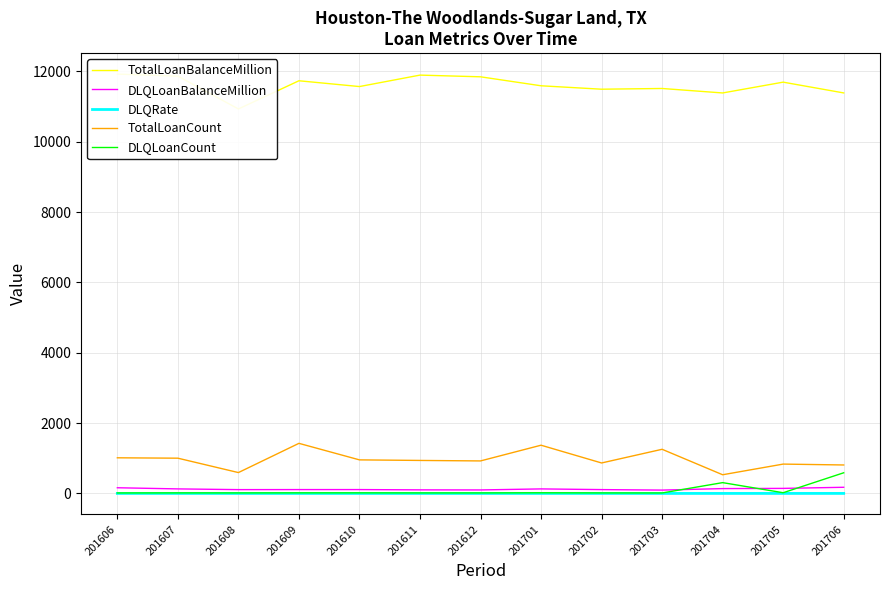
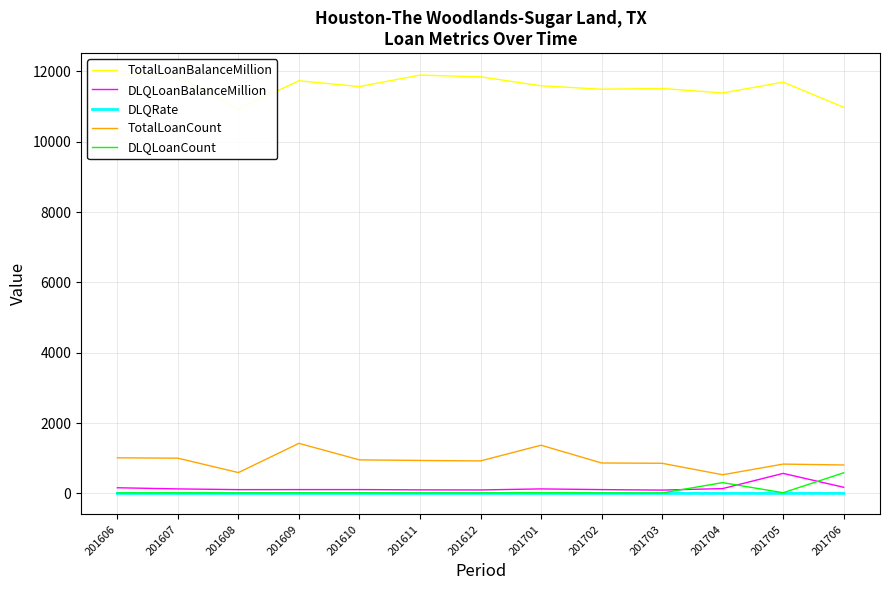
TotalLoanCount, 201703: 1300 -> 900
DLQLoanBalanceMillion, 201705: 100 -> 600
TotalLoanBalanceMillion, 201706: 11400 -> 11000
